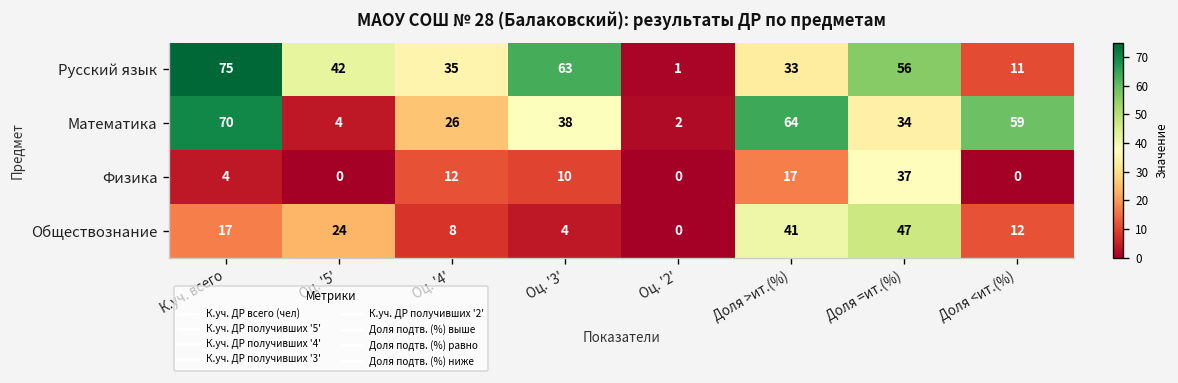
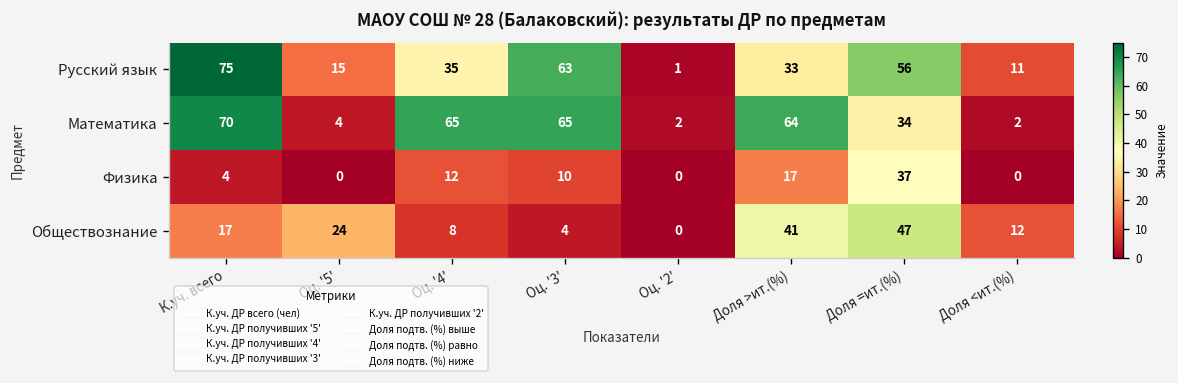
Русский язык, Оц. '5': 42 -> 15
Математика, Оц. '4': 26 -> 65
Математика, Оц. '3': 38 -> 65
Математика, Доля <ит.(%): 59 -> 2
